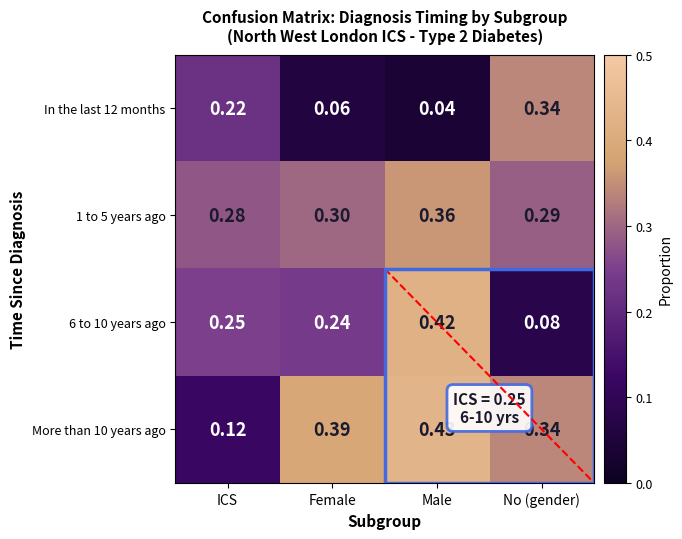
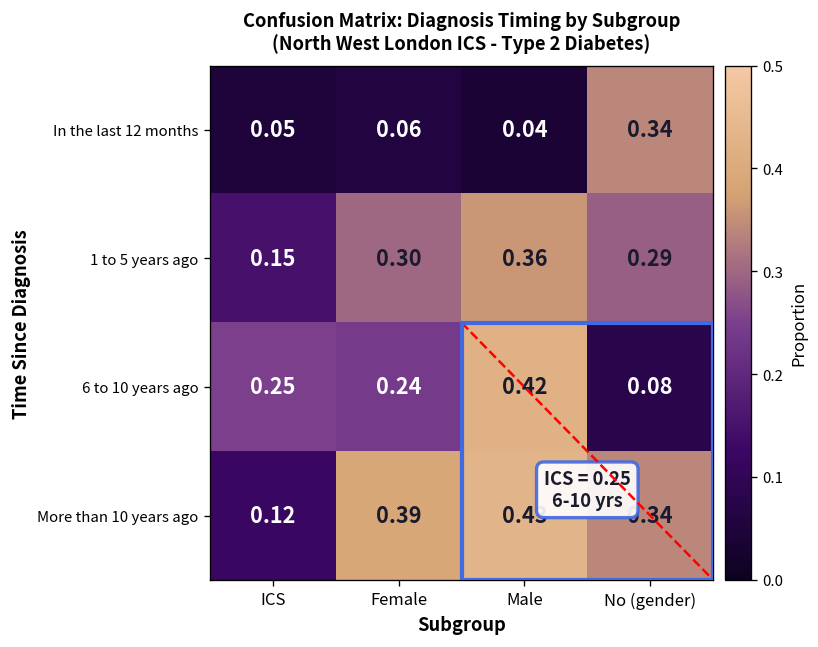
In the last 12 months, ICS: 0.22 -> 0.05
1 to 5 years ago, ICS: 0.28 -> 0.15
